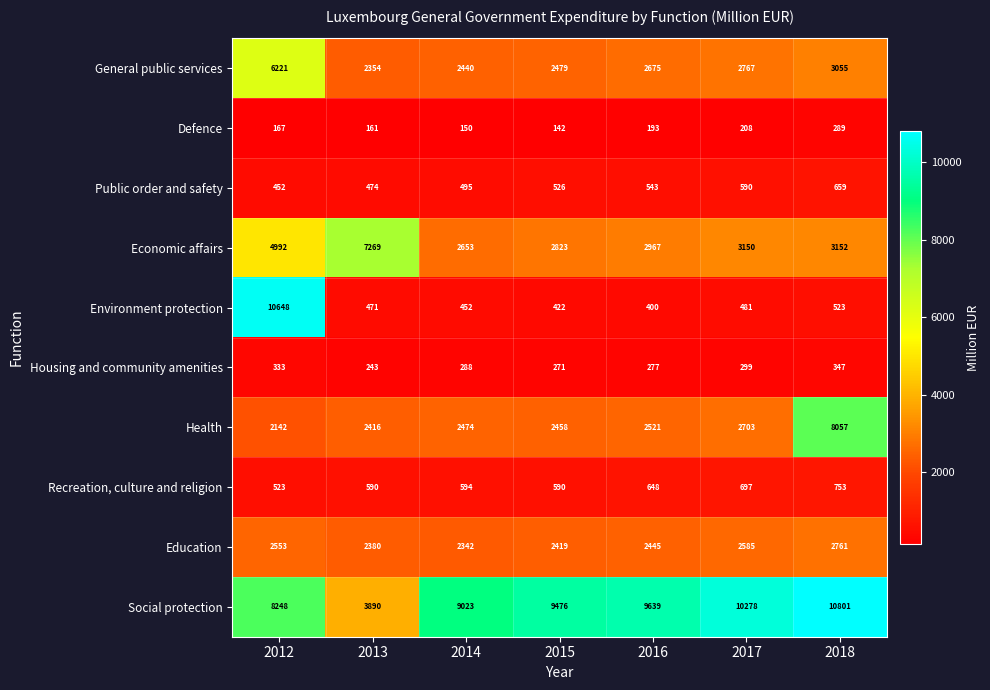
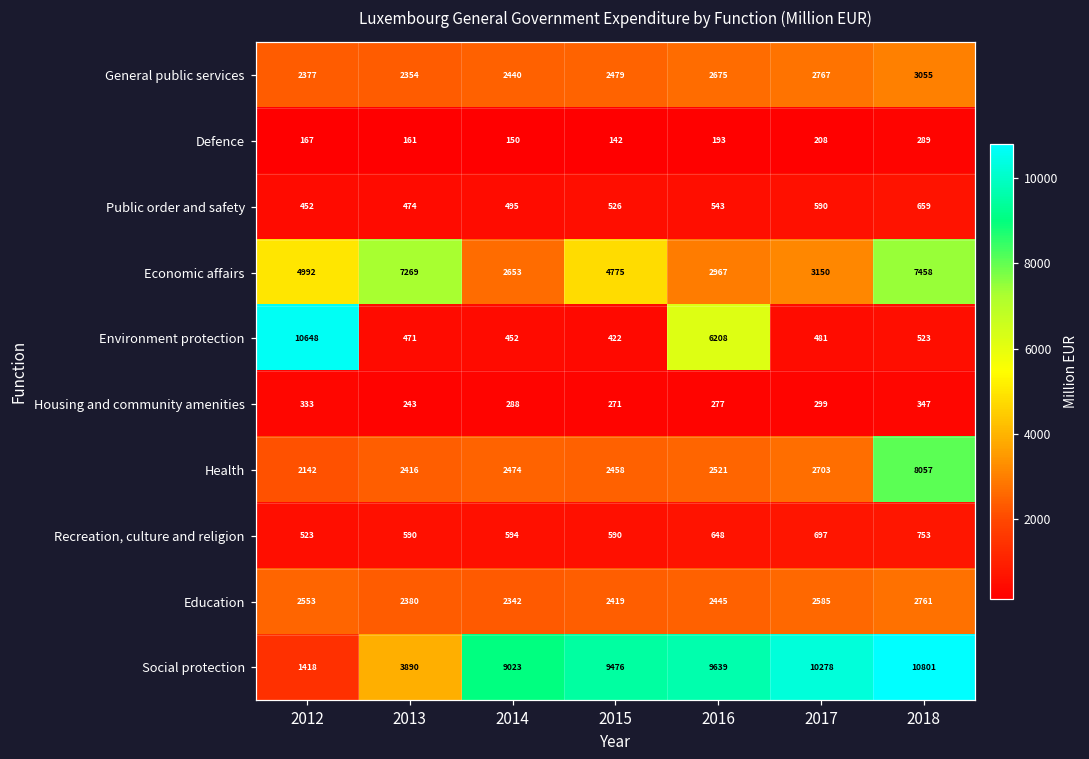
General public services, 2012: 6221 -> 2377
Economic affairs, 2015: 2823 -> 4775
Economic affairs, 2018: 3152 -> 7458
Environment protection, 2016: 400 -> 6208
Social protection, 2012: 8248 -> 1418
